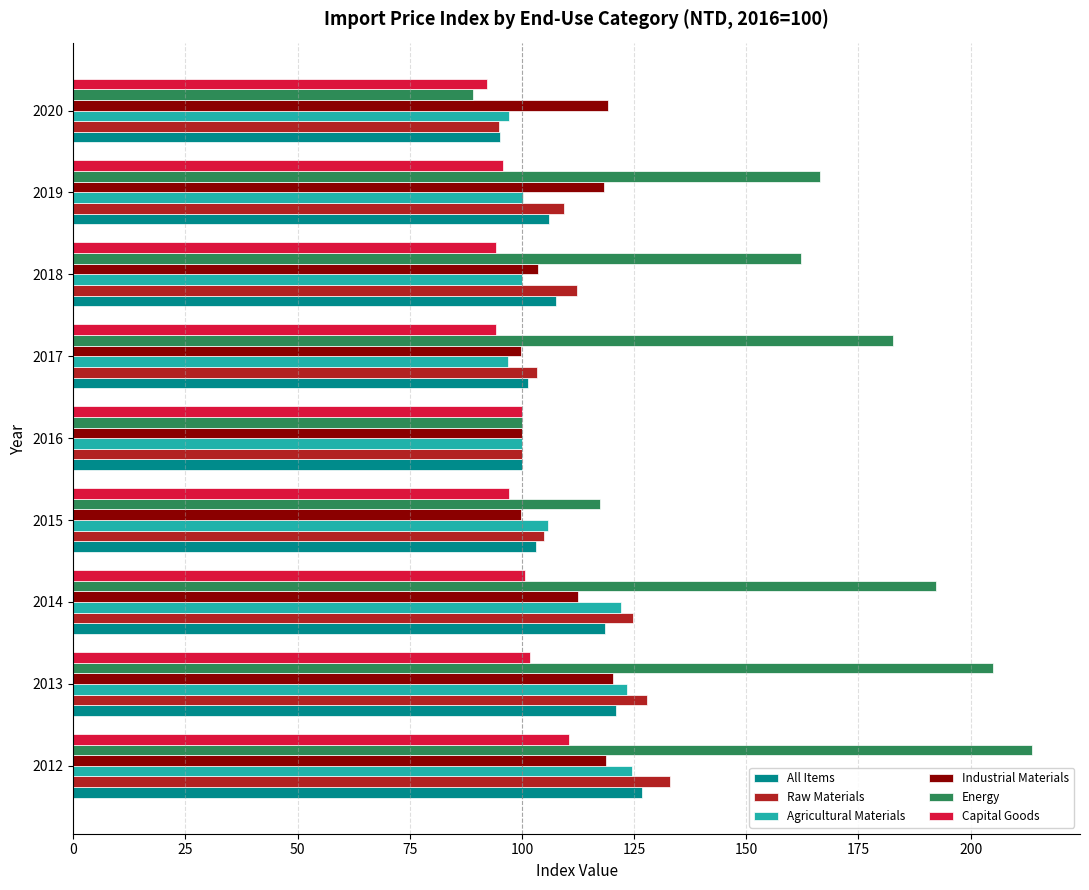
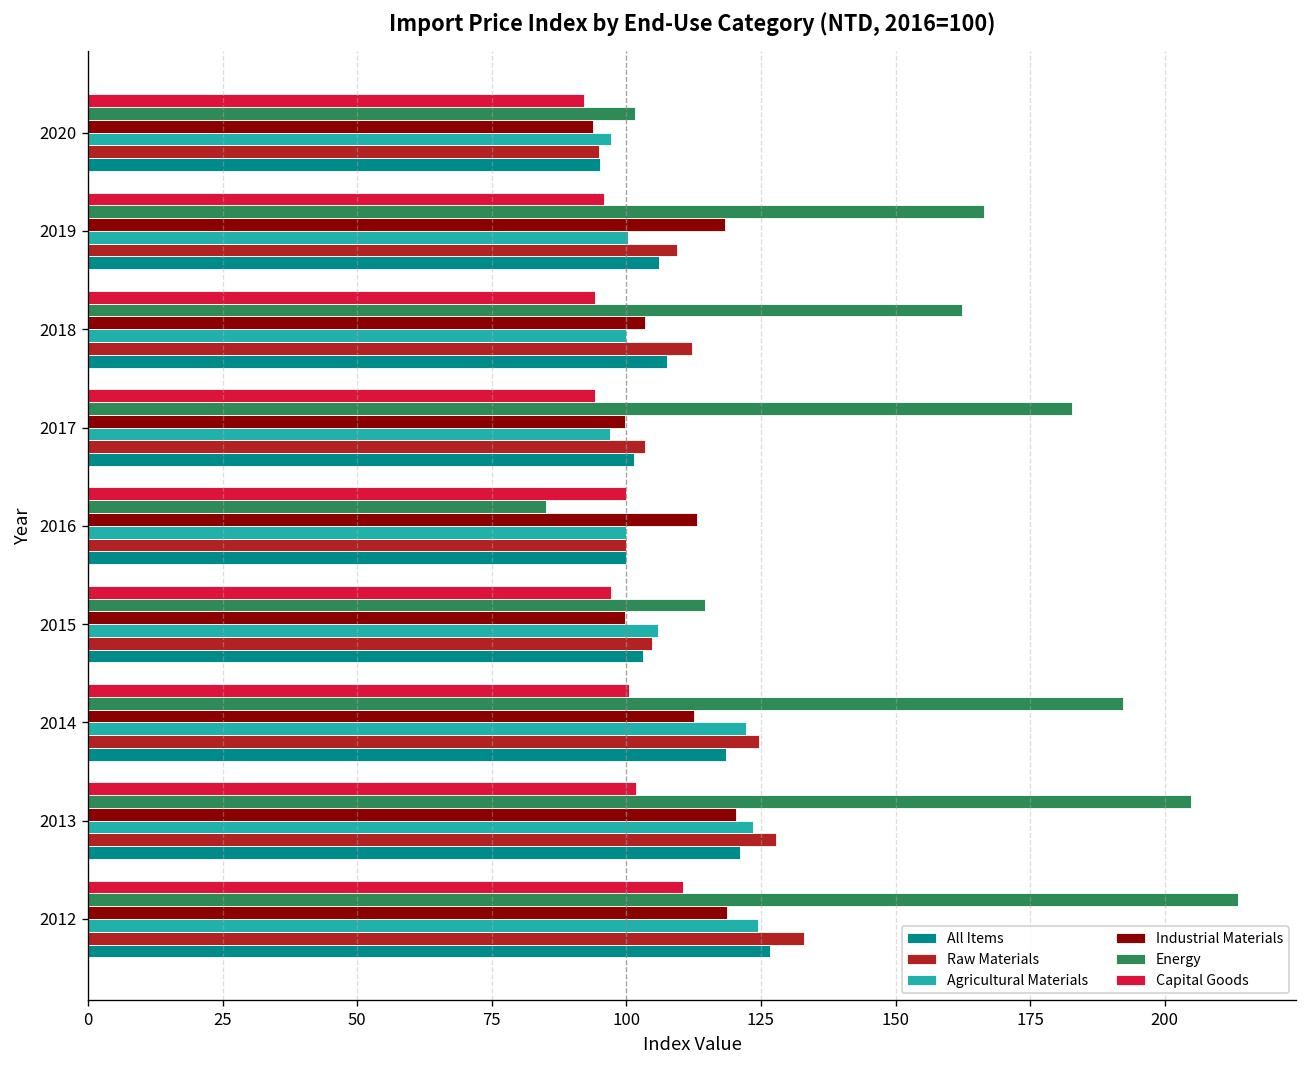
Energy, 2020: 89 -> 102
Industrial Materials, 2020: 119 -> 94
Energy, 2016: 100 -> 85
Industrial Materials, 2016: 100 -> 113
Energy, 2015: 117 -> 115
